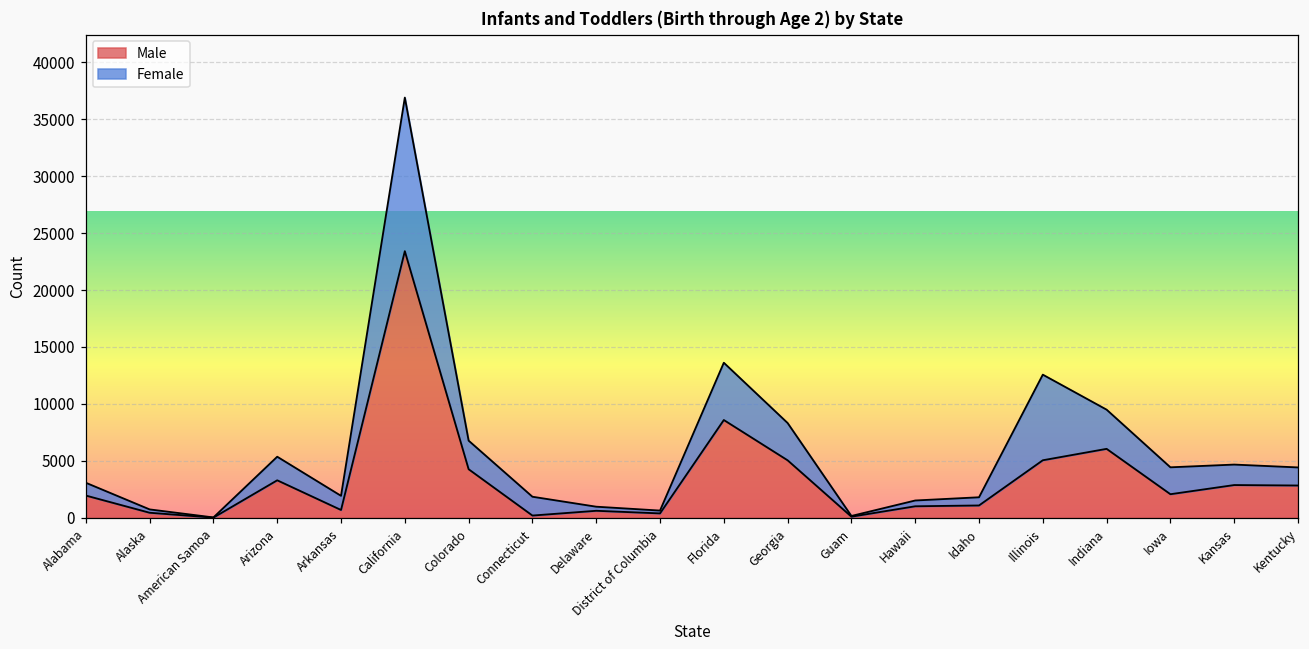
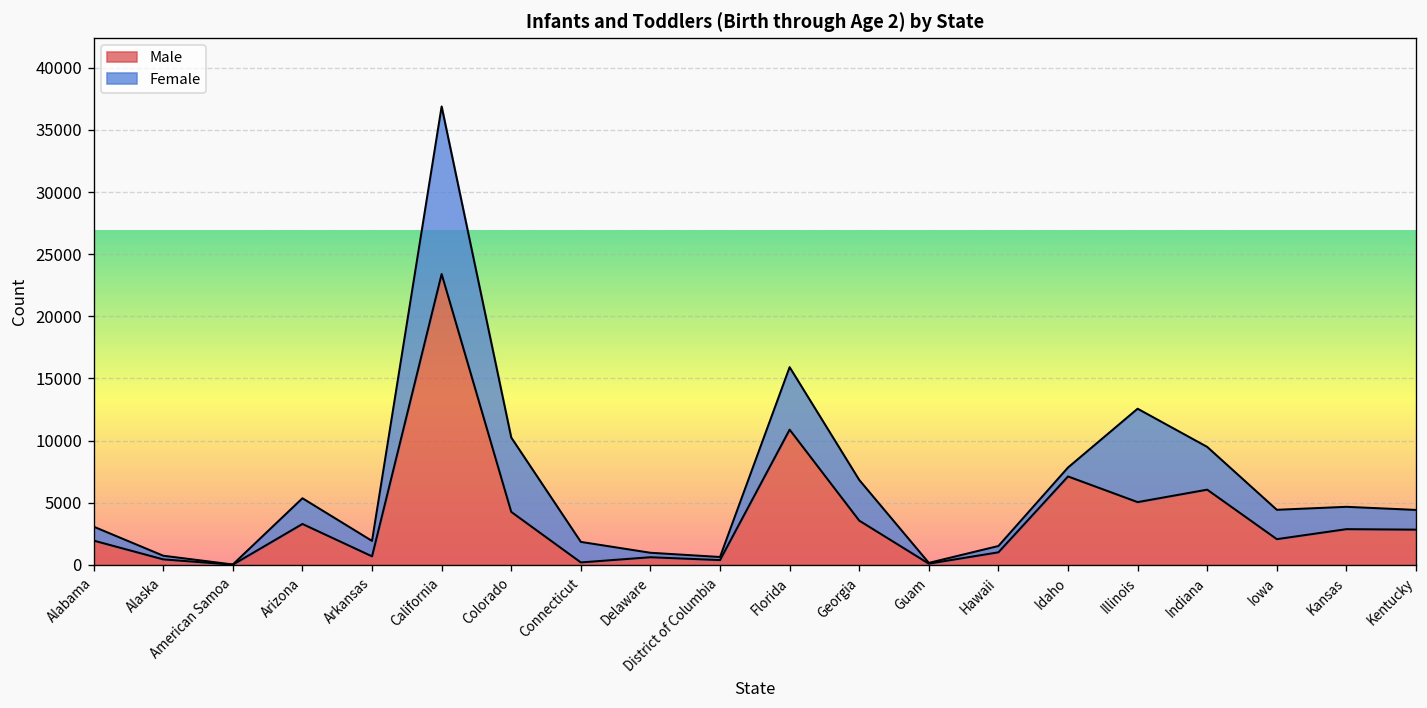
Female, Colorado: 2500 -> 6000
Male, Florida: 8600 -> 10900
Male, Georgia: 5000 -> 3600
Male, Idaho: 1100 -> 7100
